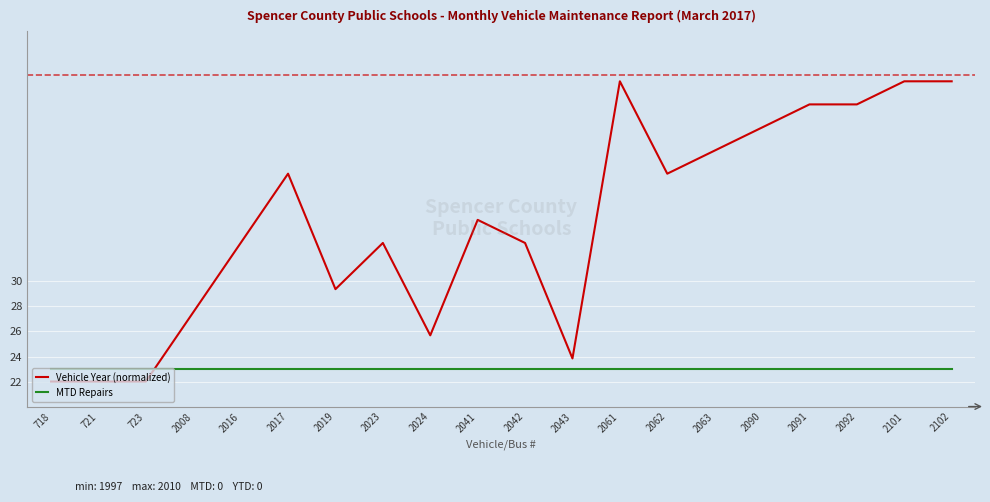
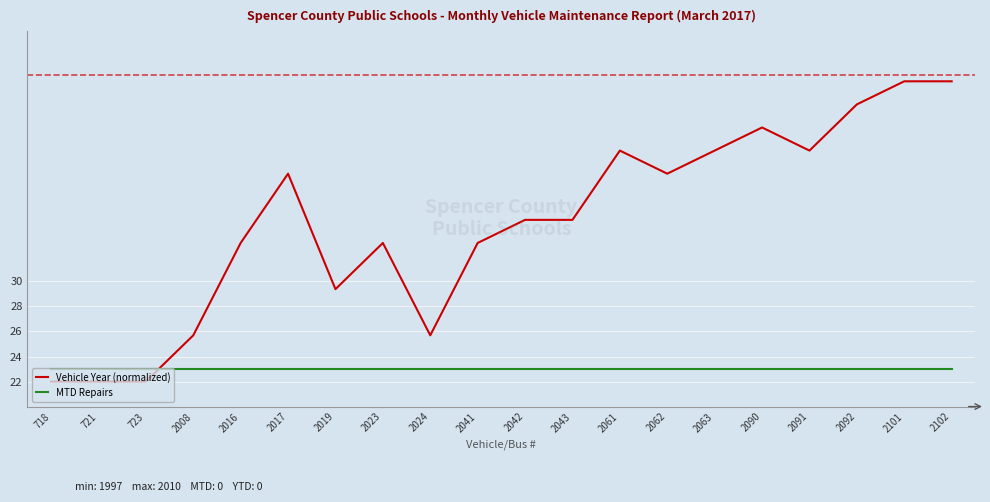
Vehicle Year (normalized), 2008: 27.5 -> 25.7
Vehicle Year (normalized), 2041: 34.9 -> 33.1
Vehicle Year (normalized), 2042: 33.1 -> 34.9
Vehicle Year (normalized), 2043: 23.8 -> 34.9
Vehicle Year (normalized), 2061: 46.0 -> 40.5
Vehicle Year (normalized), 2091: 44.2 -> 40.5
